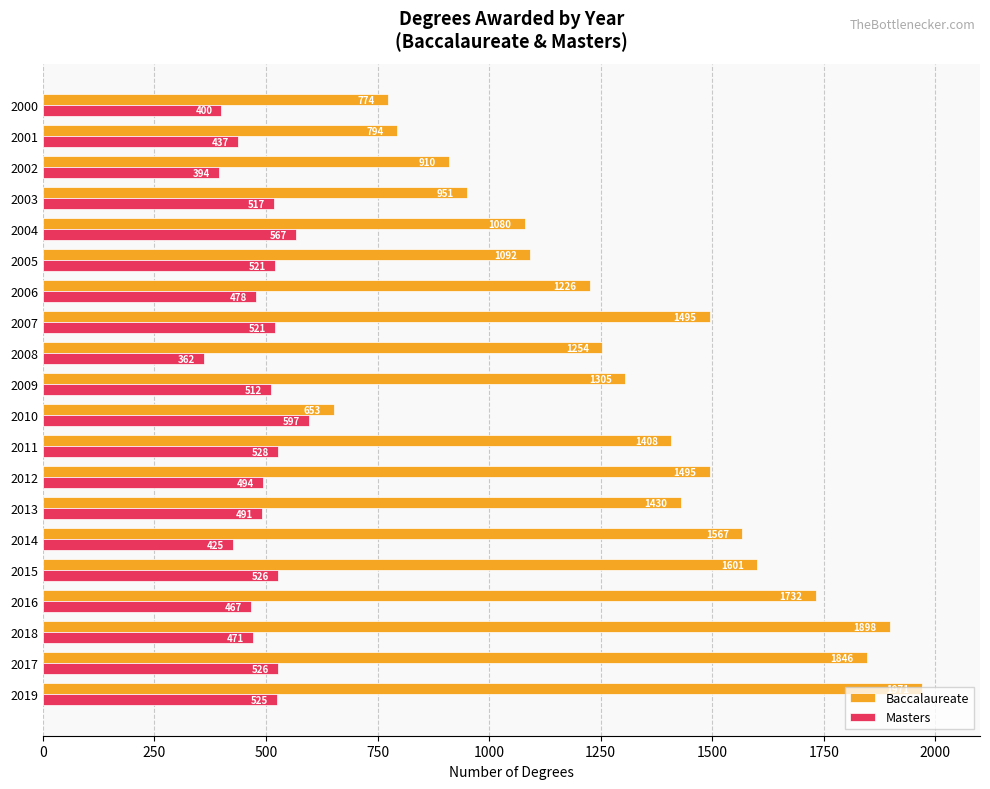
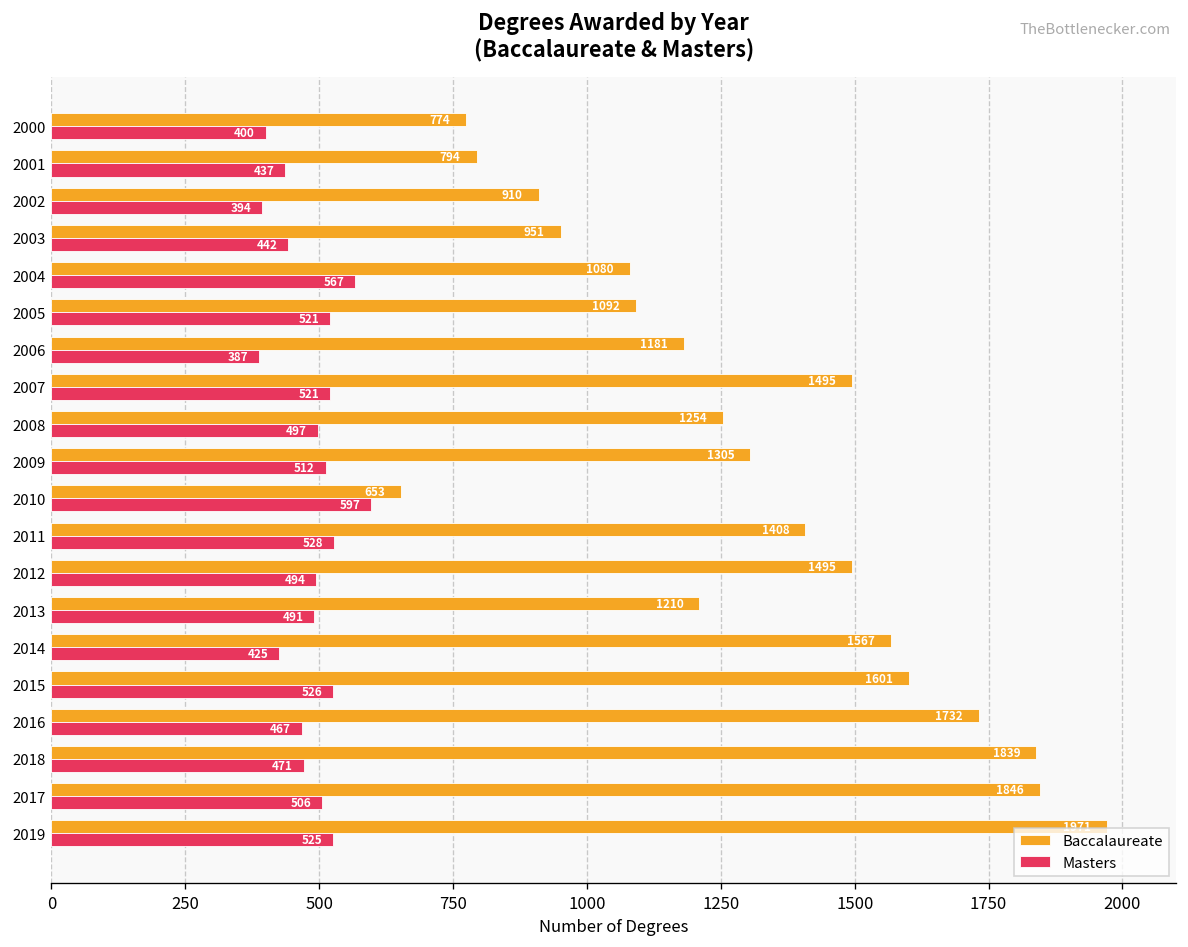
Masters, 2003: 517 -> 442
Baccalaureate, 2006: 1226 -> 1181
Masters, 2006: 478 -> 387
Masters, 2008: 362 -> 497
Baccalaureate, 2013: 1430 -> 1210
Baccalaureate, 2018: 1898 -> 1839
Masters, 2017: 526 -> 506
